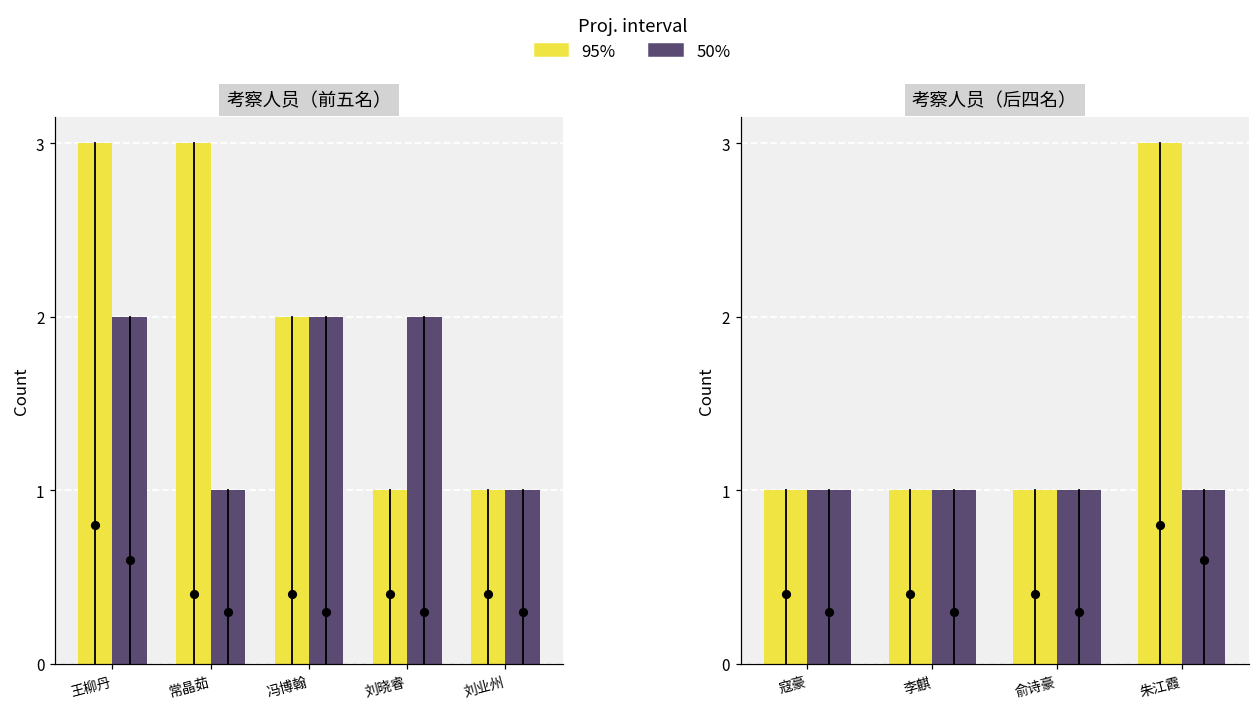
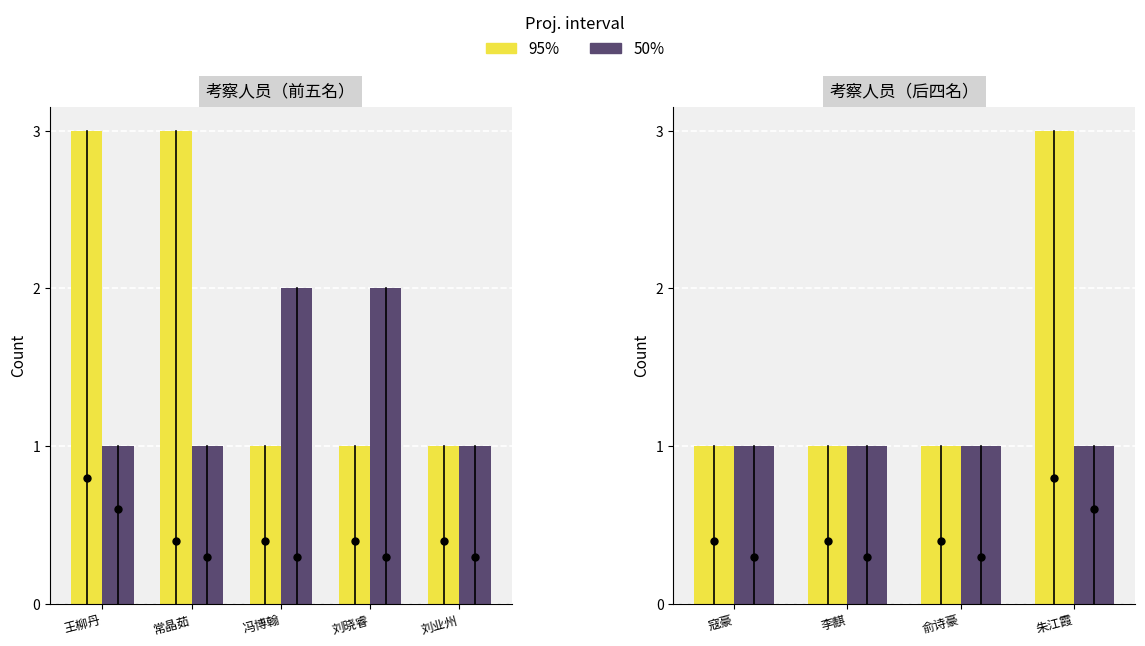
考察人员（前五名）, 50%, 王柳丹: 2 -> 1
考察人员（前五名）, 95%, 冯博翰: 2 -> 1
